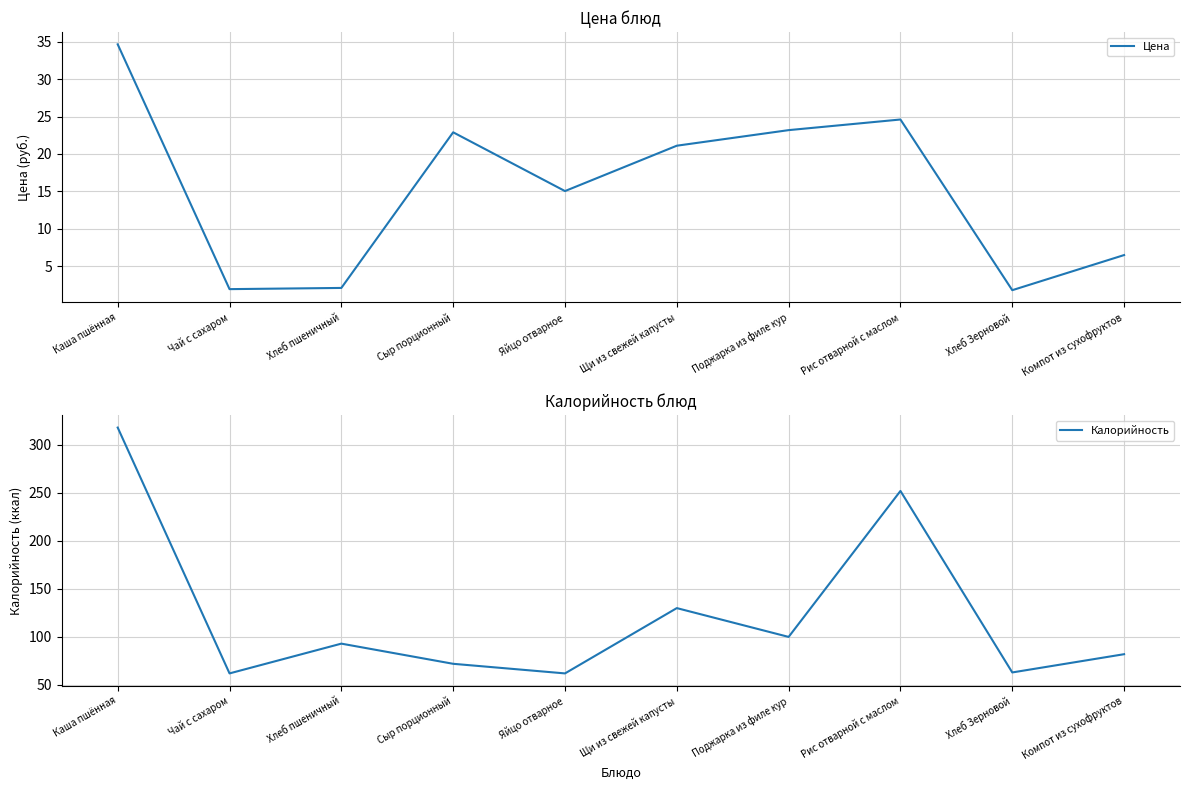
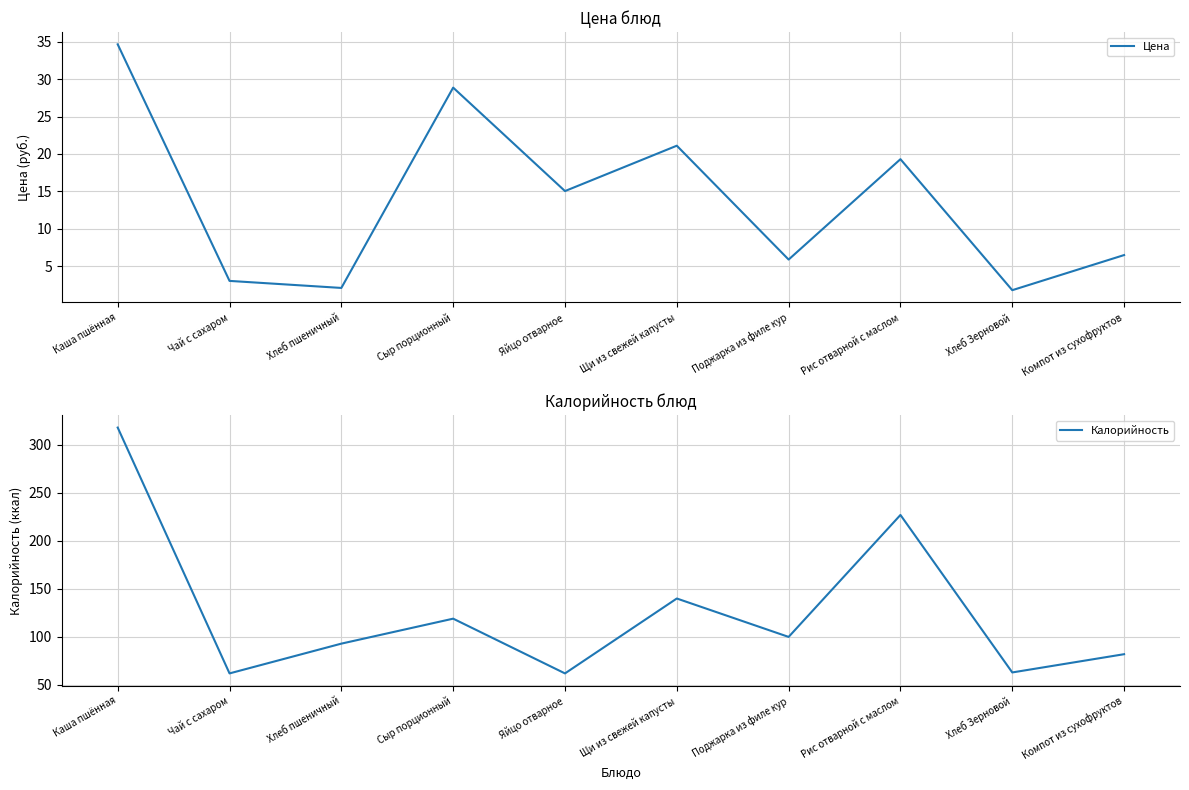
Цена блюд, Чай с сахаром: 2 -> 3
Цена блюд, Сыр порционный: 23 -> 29
Цена блюд, Поджарка из филе кур: 23 -> 6
Цена блюд, Рис отварной с маслом: 25 -> 19
Калорийность блюд, Сыр порционный: 70 -> 120
Калорийность блюд, Щи из свежей капусты: 130 -> 140
Калорийность блюд, Рис отварной с маслом: 250 -> 230
